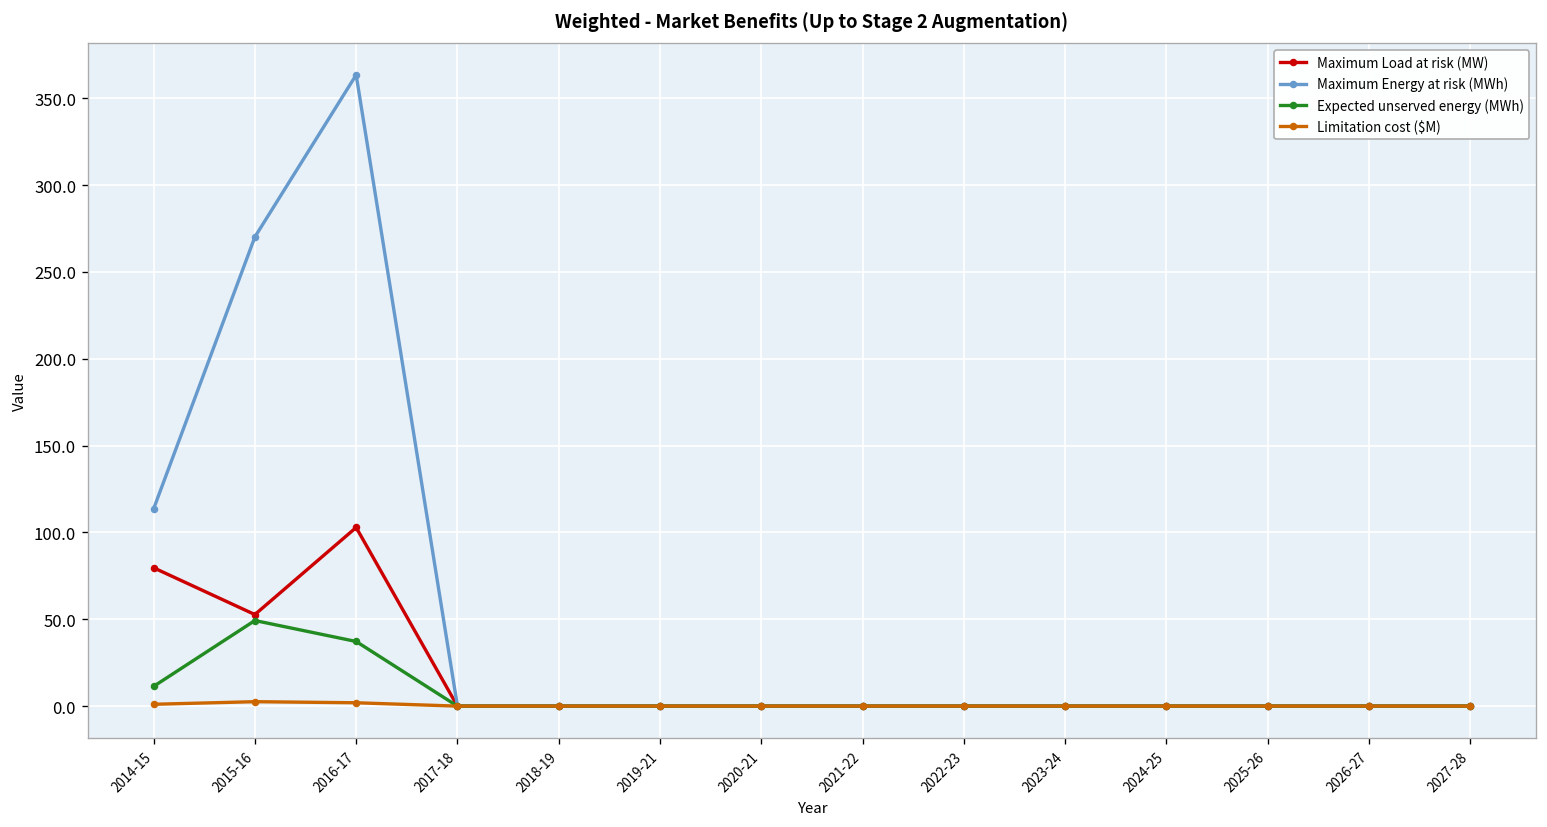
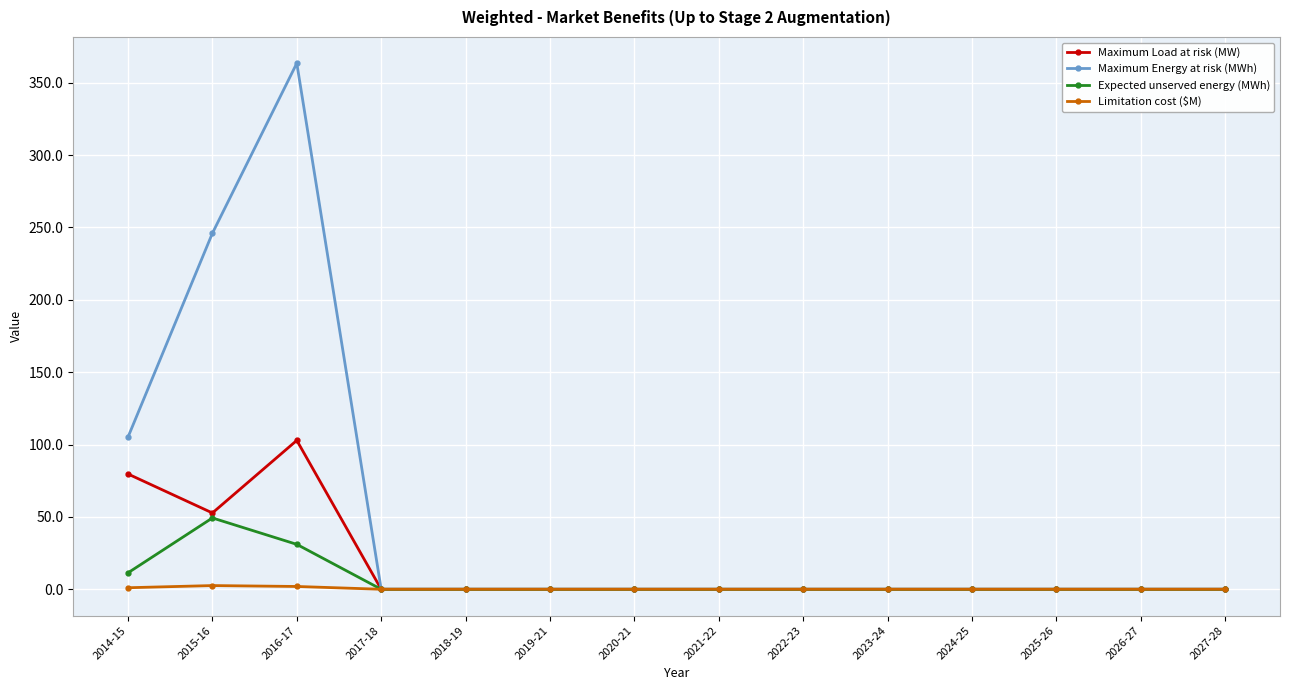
Maximum Energy at risk (MWh), 2014-15: 114 -> 105
Maximum Energy at risk (MWh), 2015-16: 270 -> 246
Expected unserved energy (MWh), 2016-17: 37 -> 31
